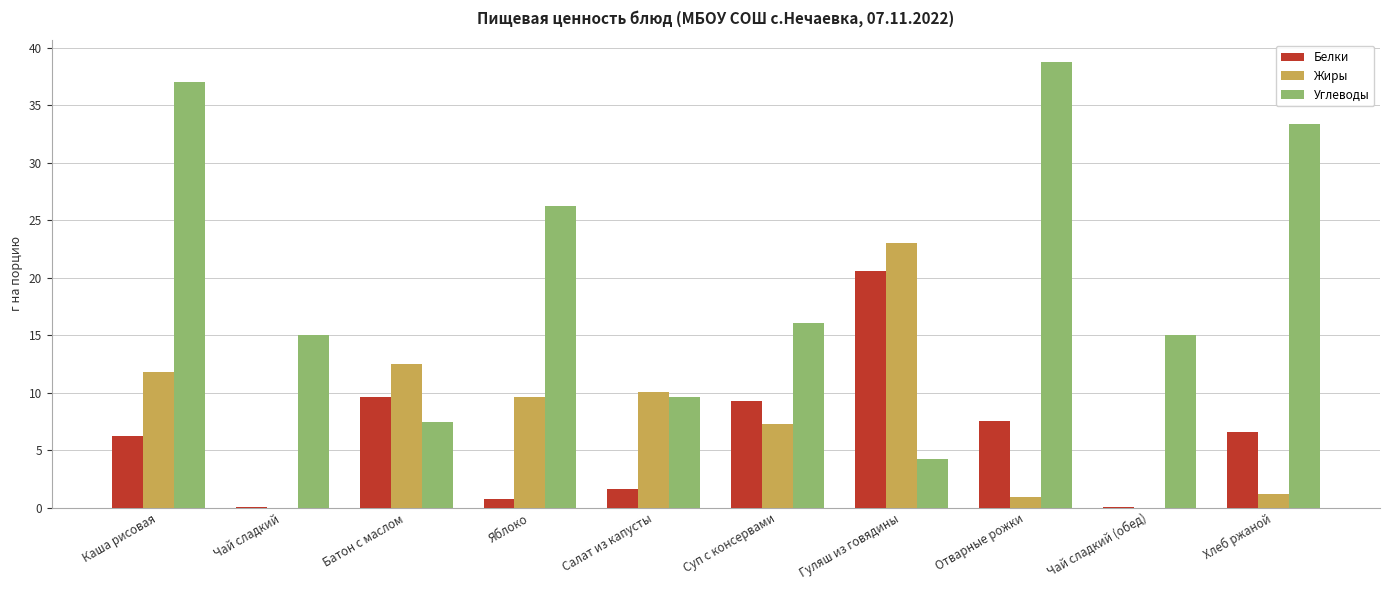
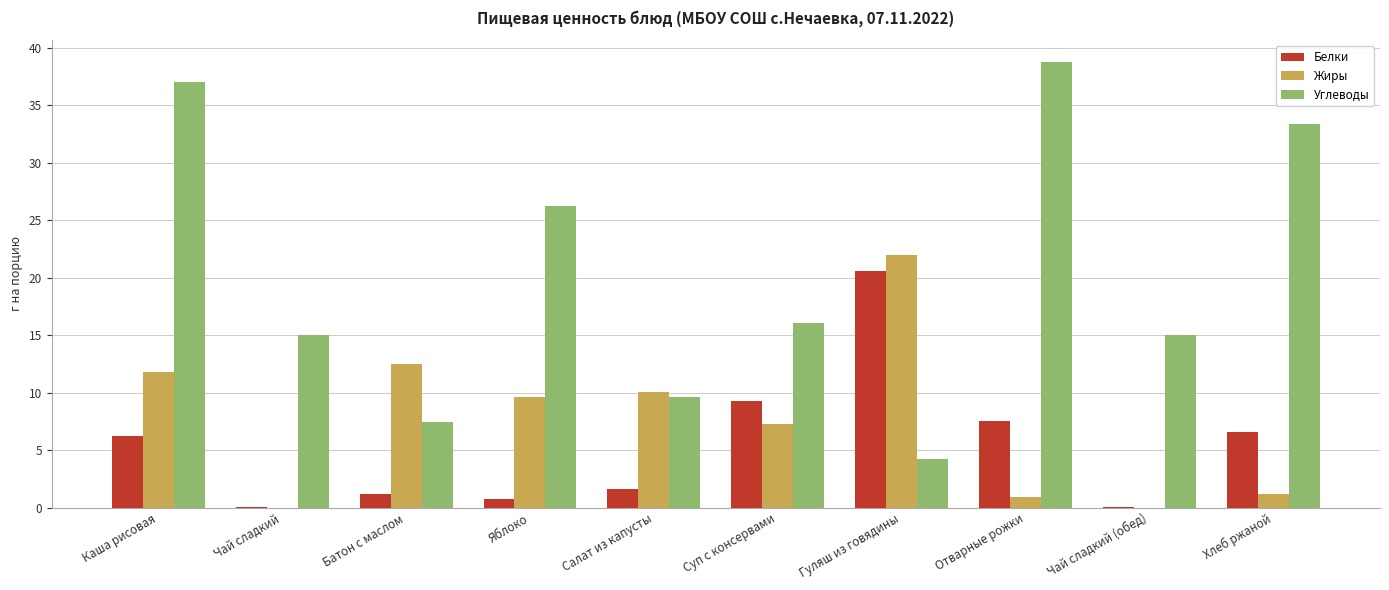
Белки, Батон с маслом: 9.6 -> 1.2
Жиры, Гуляш из говядины: 23 -> 22
